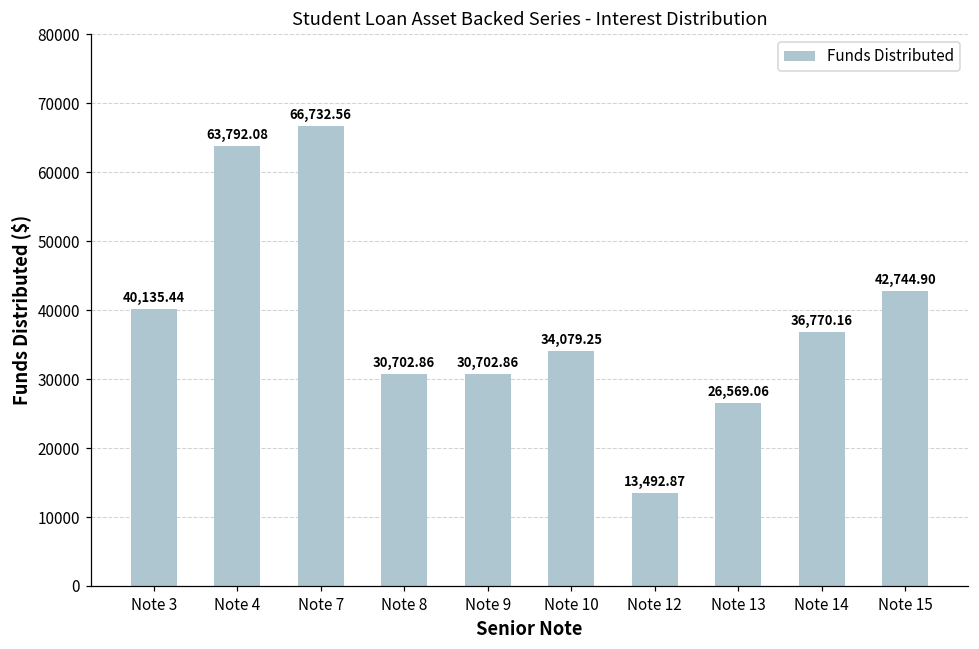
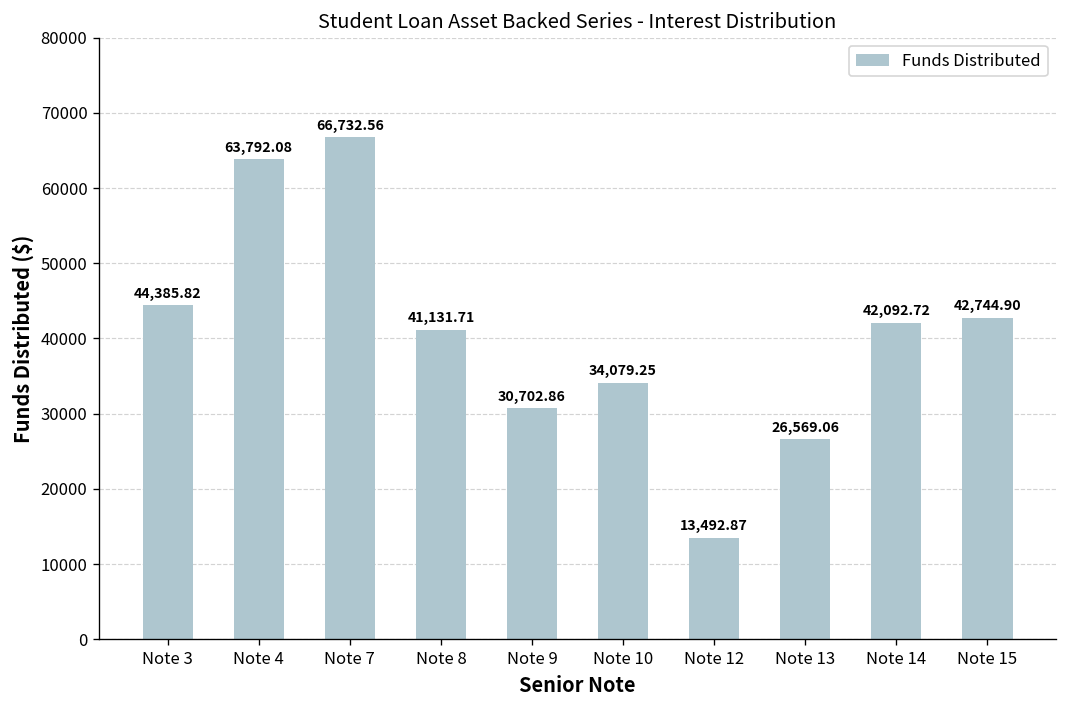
Note 3: 40,135.44 -> 44,385.82
Note 8: 30,702.86 -> 41,131.71
Note 14: 36,770.16 -> 42,092.72
